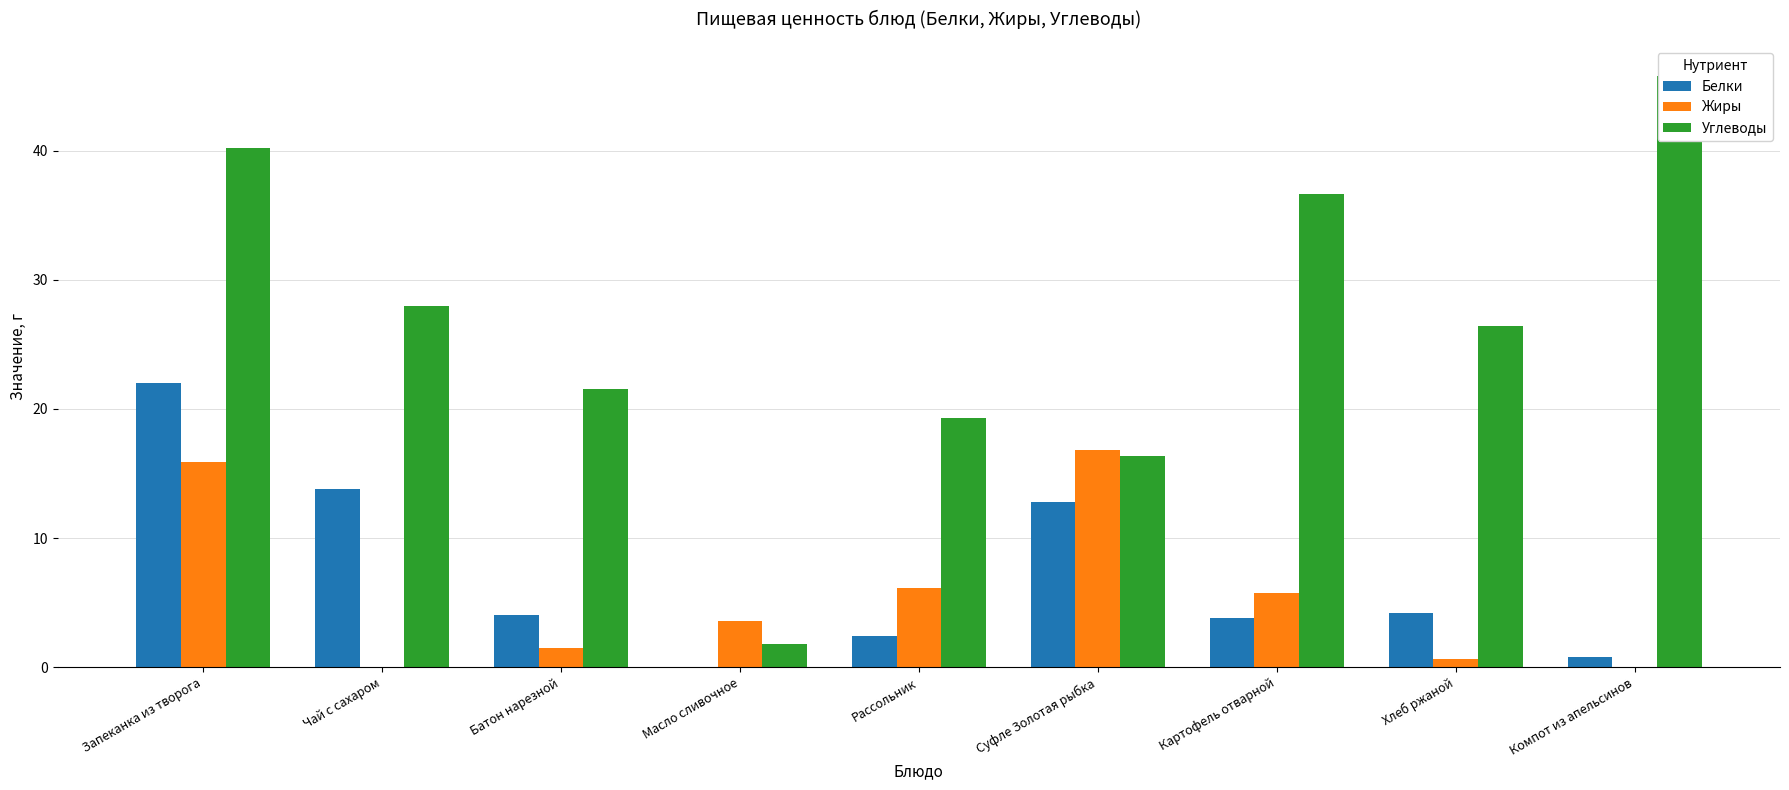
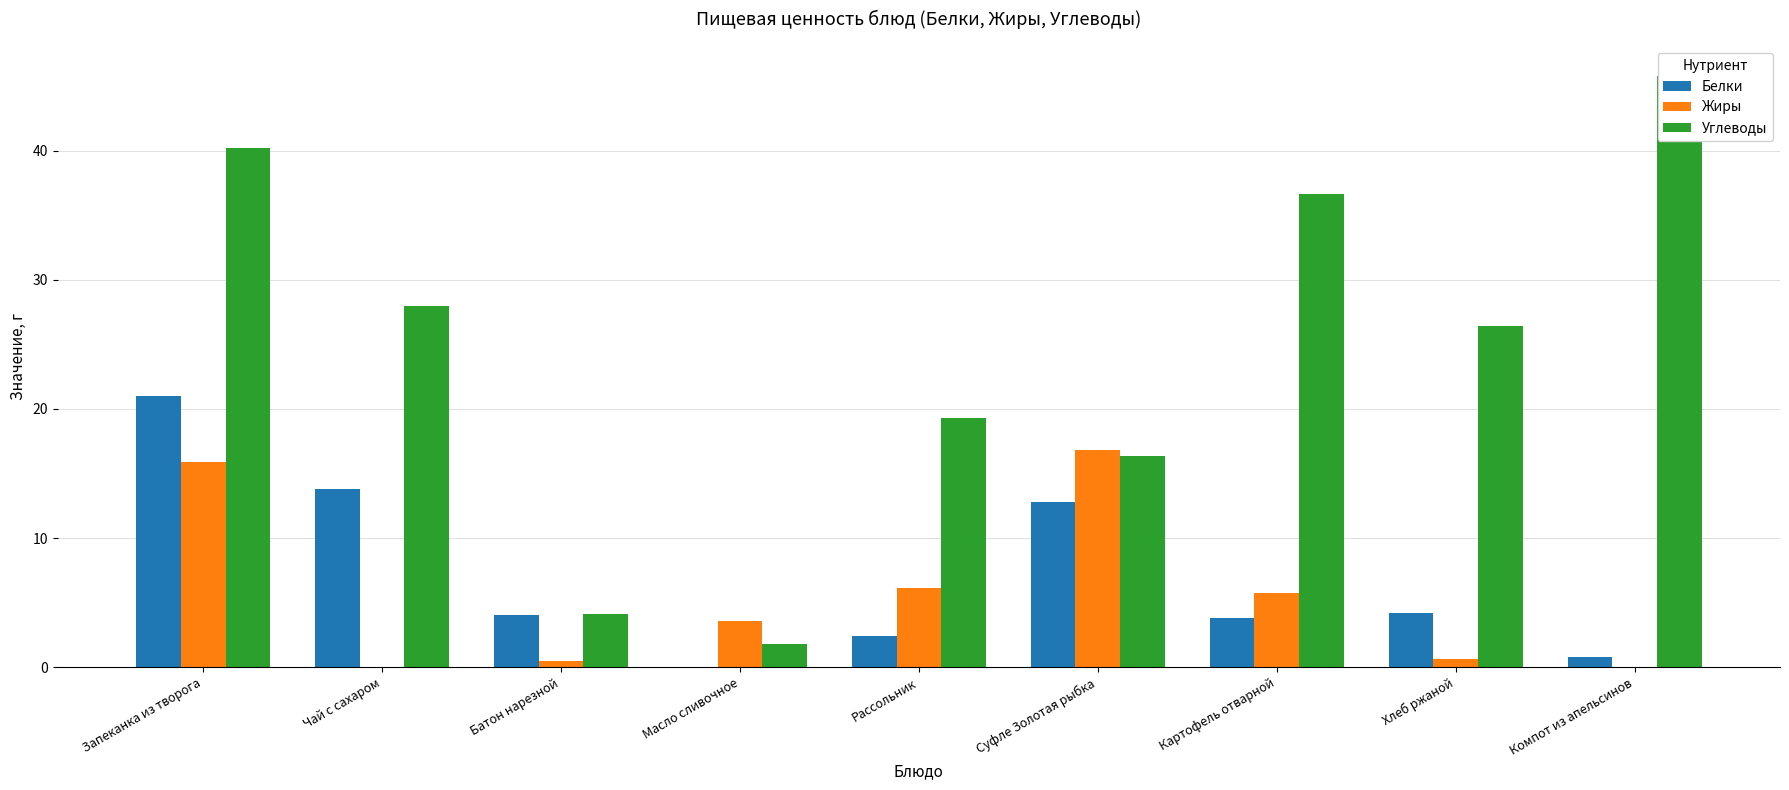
Белки, Запеканка из творога: 22 -> 21
Жиры, Батон нарезной: 1.5 -> 0.5
Углеводы, Батон нарезной: 21.5 -> 4.1
